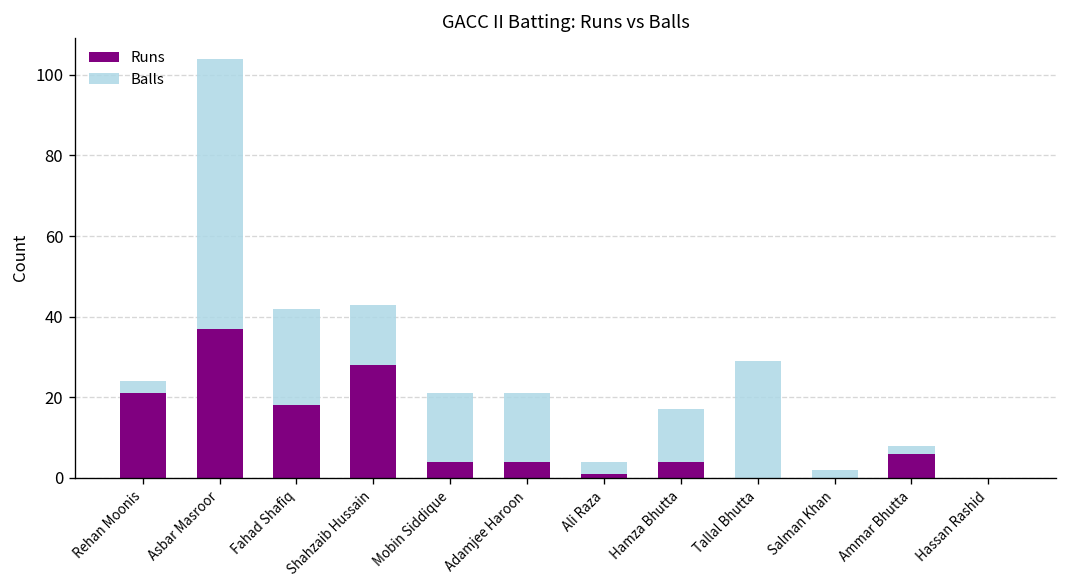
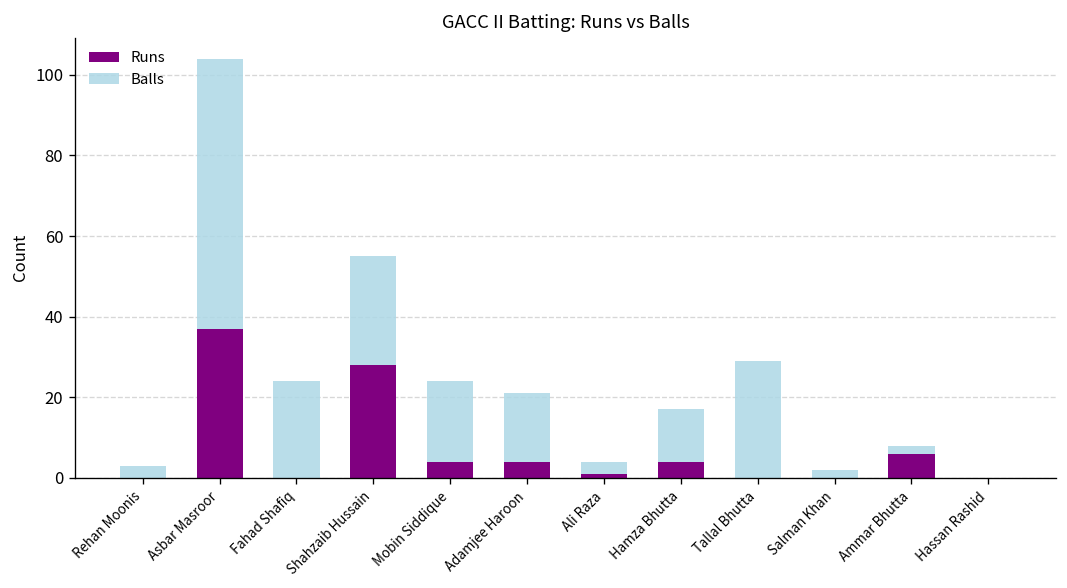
Runs, Rehan Moonis: 21 -> 0
Runs, Fahad Shafiq: 18 -> 0
Balls, Shahzaib Hussain: 15 -> 27
Balls, Mobin Siddique: 17 -> 20
